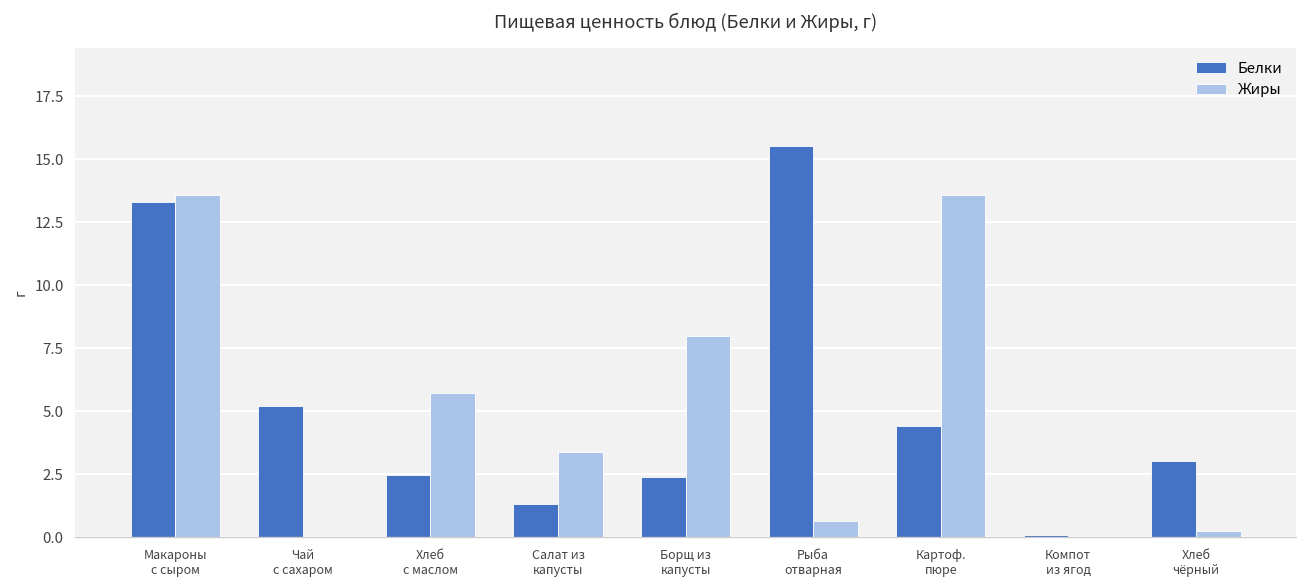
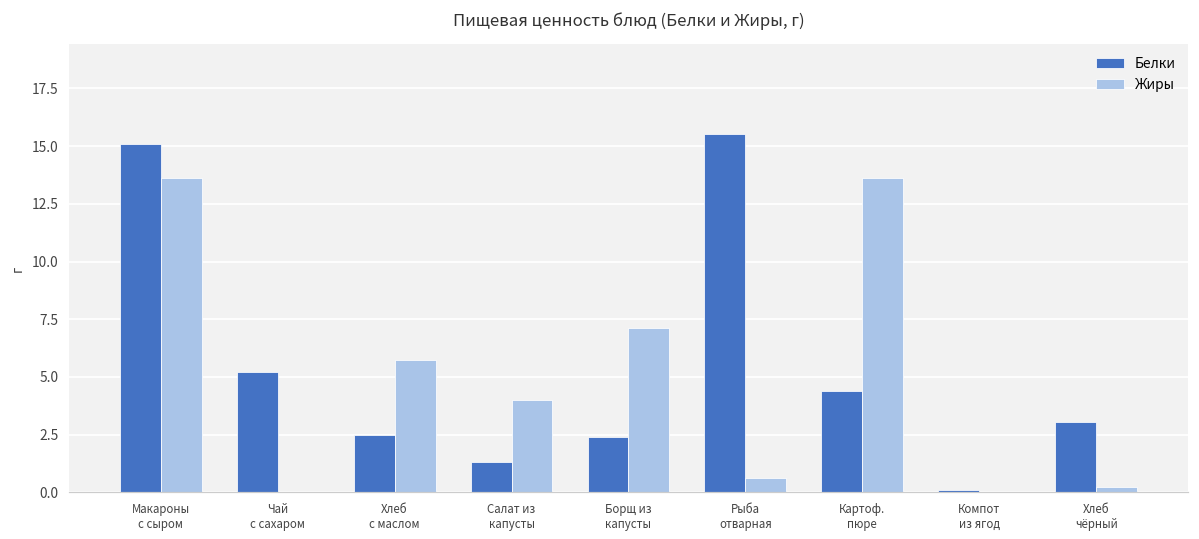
Белки, Макароны с сыром: 13.3 -> 15.1
Жиры, Салат из капусты: 3.4 -> 4.0
Жиры, Борщ из капусты: 8.0 -> 7.1
